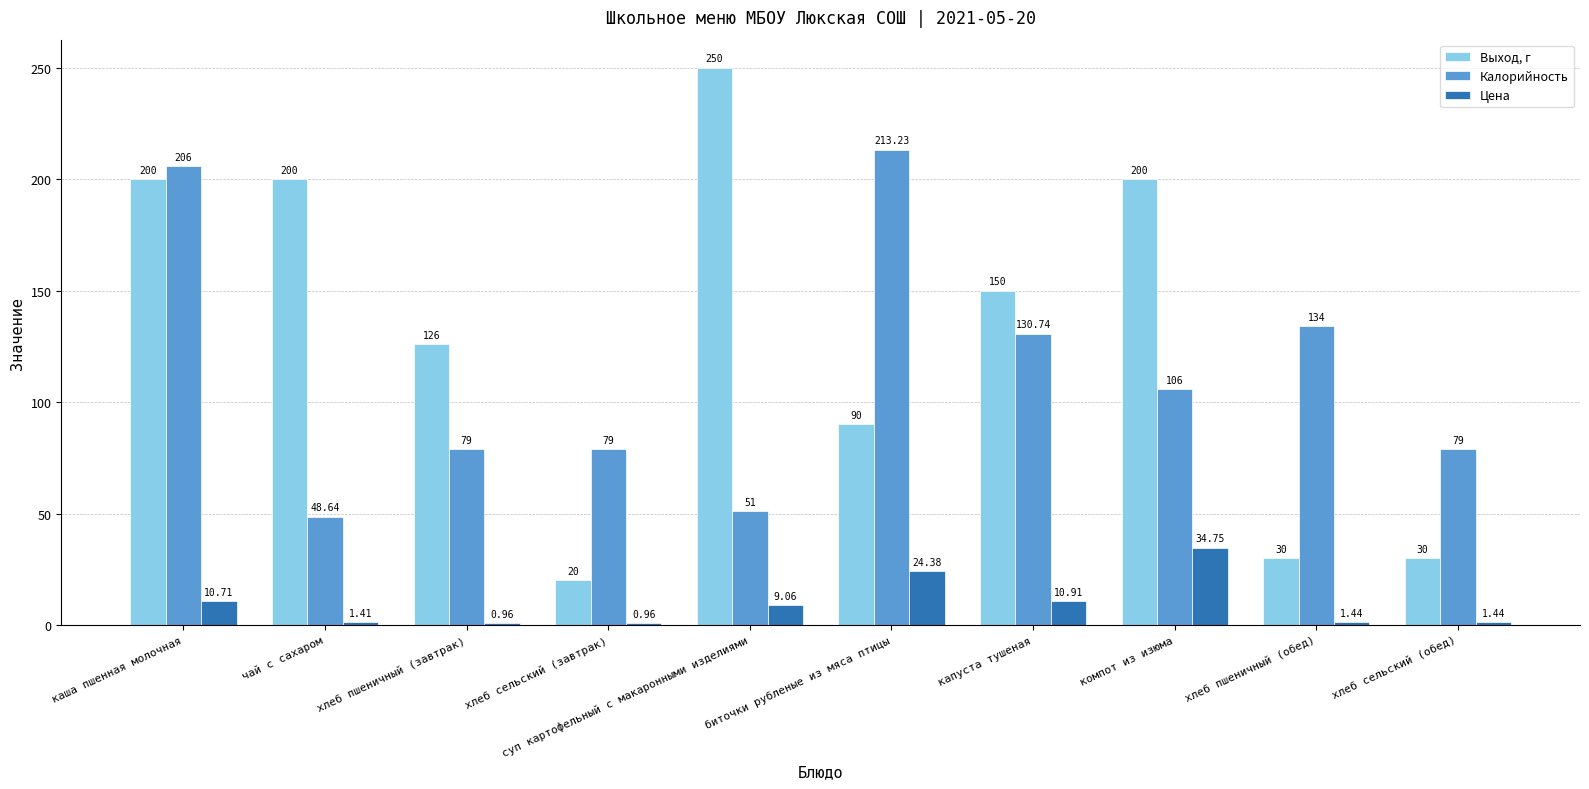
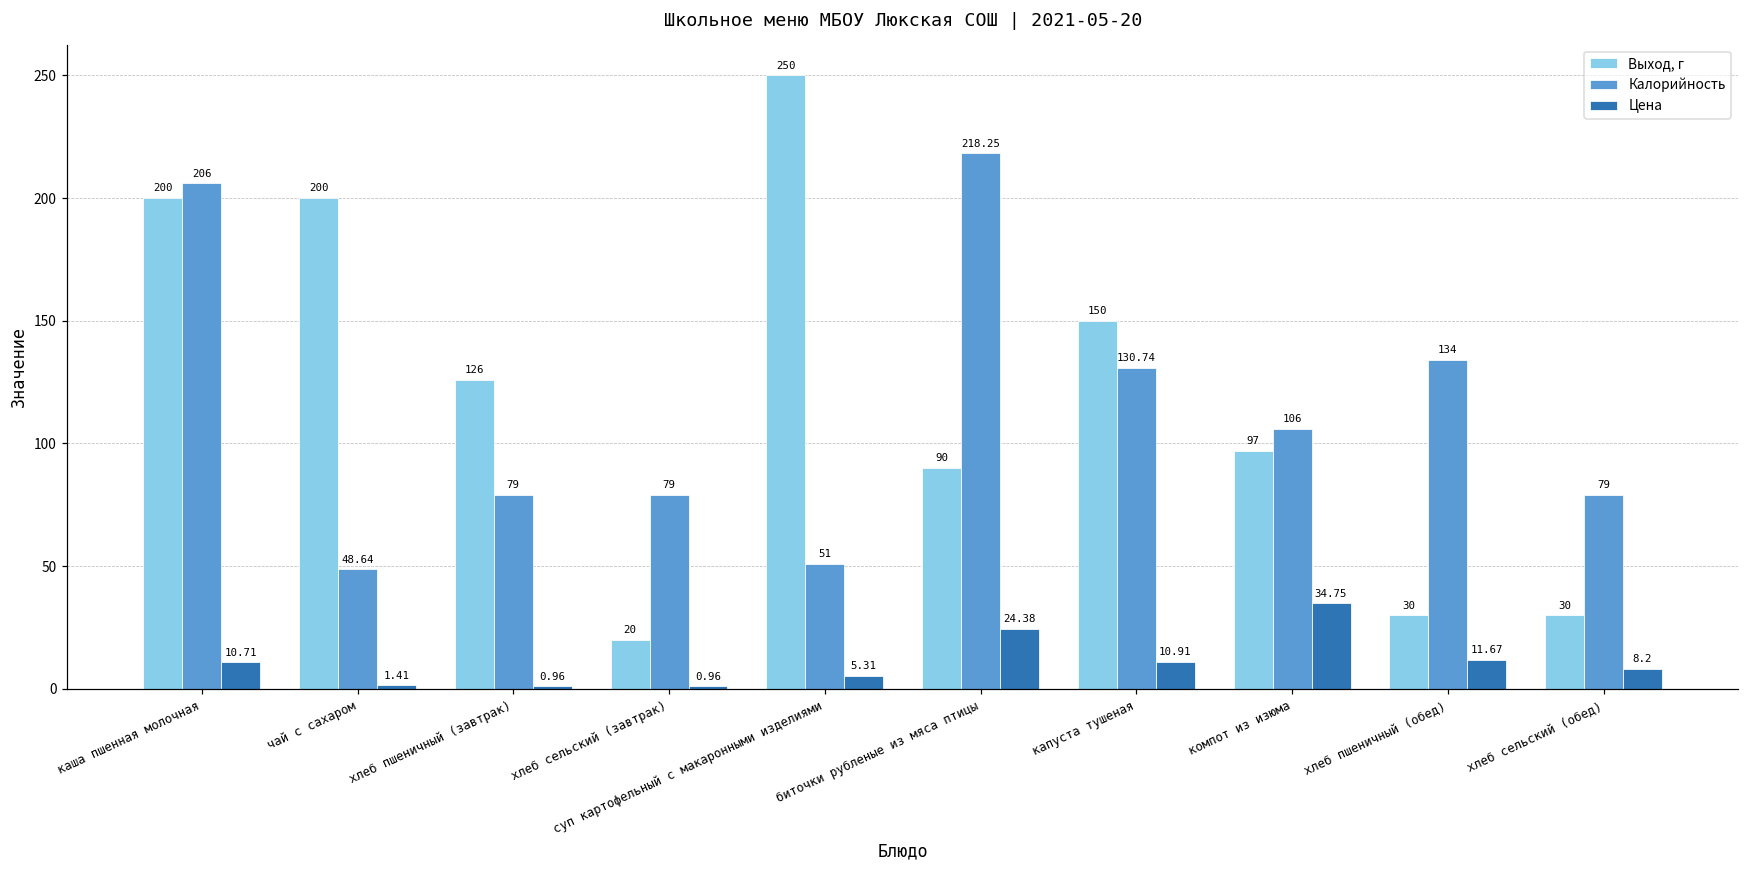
Цена, суп картофельный с макаронными изделиями: 9.06 -> 5.31
Калорийность, биточки рубленые из мяса птицы: 213.23 -> 218.25
Выход, г, компот из изюма: 200 -> 97
Цена, хлеб пшеничный (обед): 1.44 -> 11.67
Цена, хлеб сельский (обед): 1.44 -> 8.2
